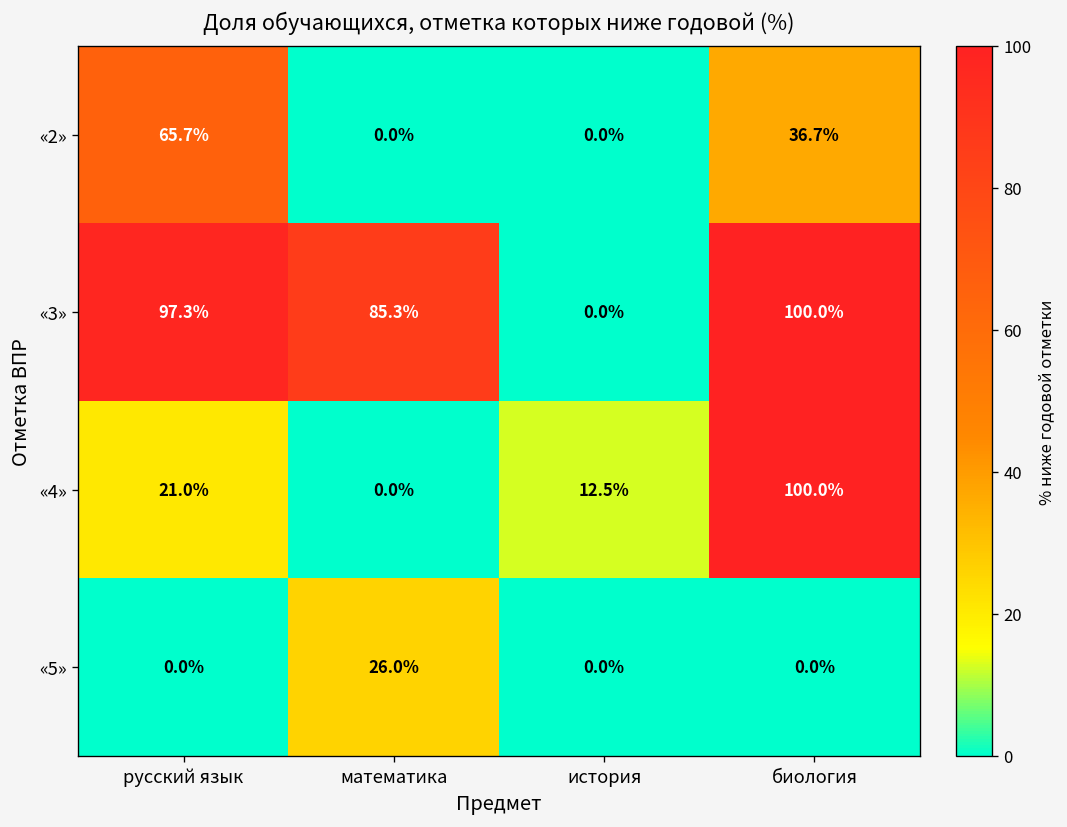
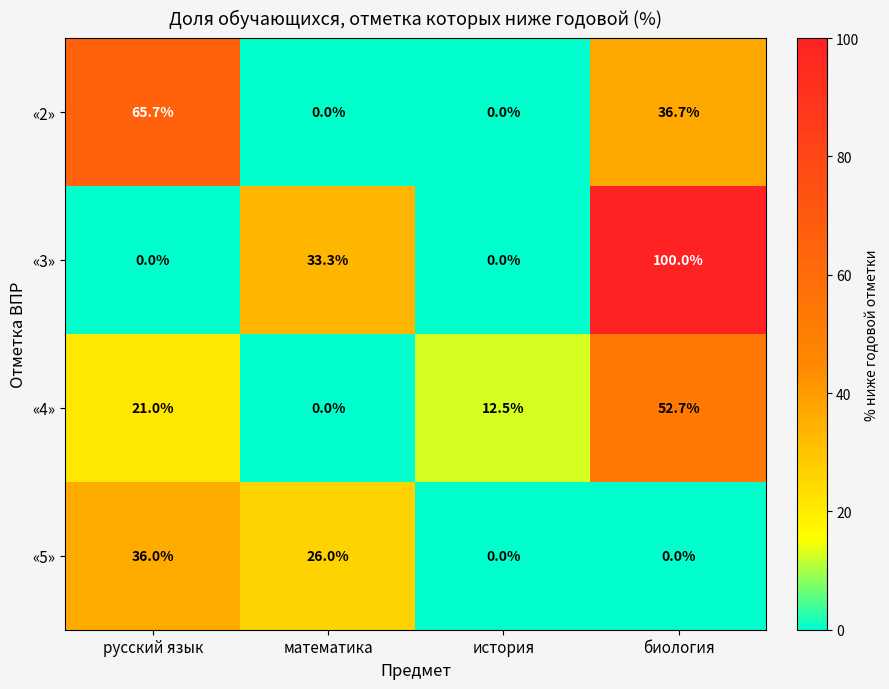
«3», русский язык: 97.3% -> 0.0%
«3», математика: 85.3% -> 33.3%
«4», биология: 100.0% -> 52.7%
«5», русский язык: 0.0% -> 36.0%
